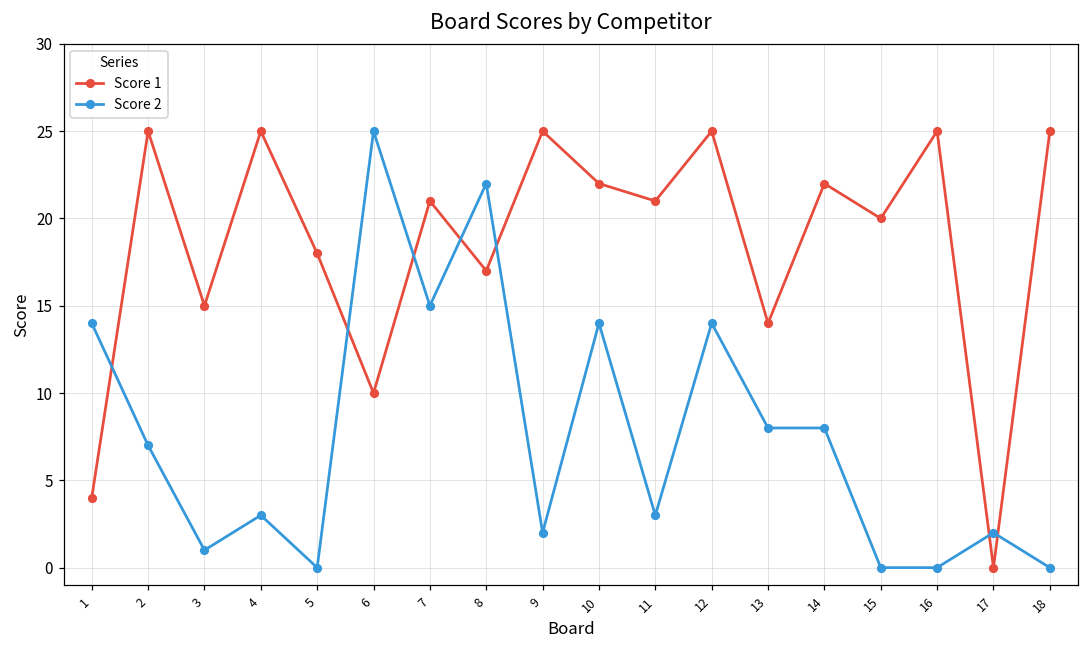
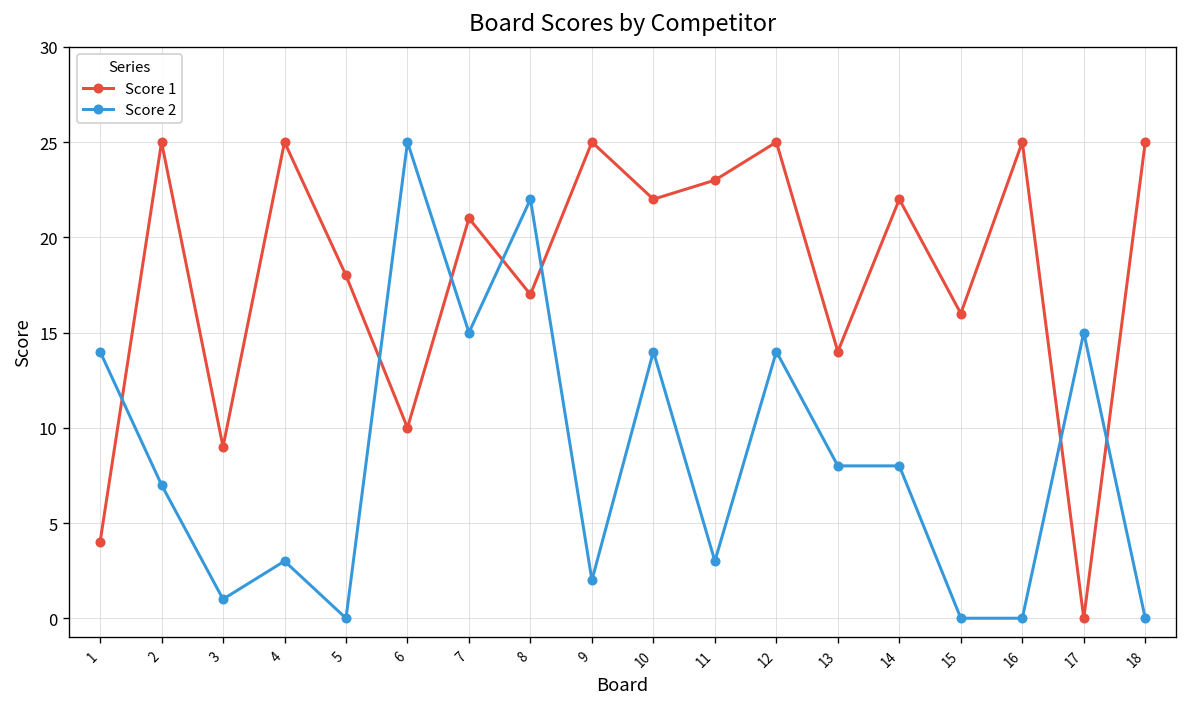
Score 1, 3: 15 -> 9
Score 1, 11: 21 -> 23
Score 1, 15: 20 -> 16
Score 2, 17: 2 -> 15
